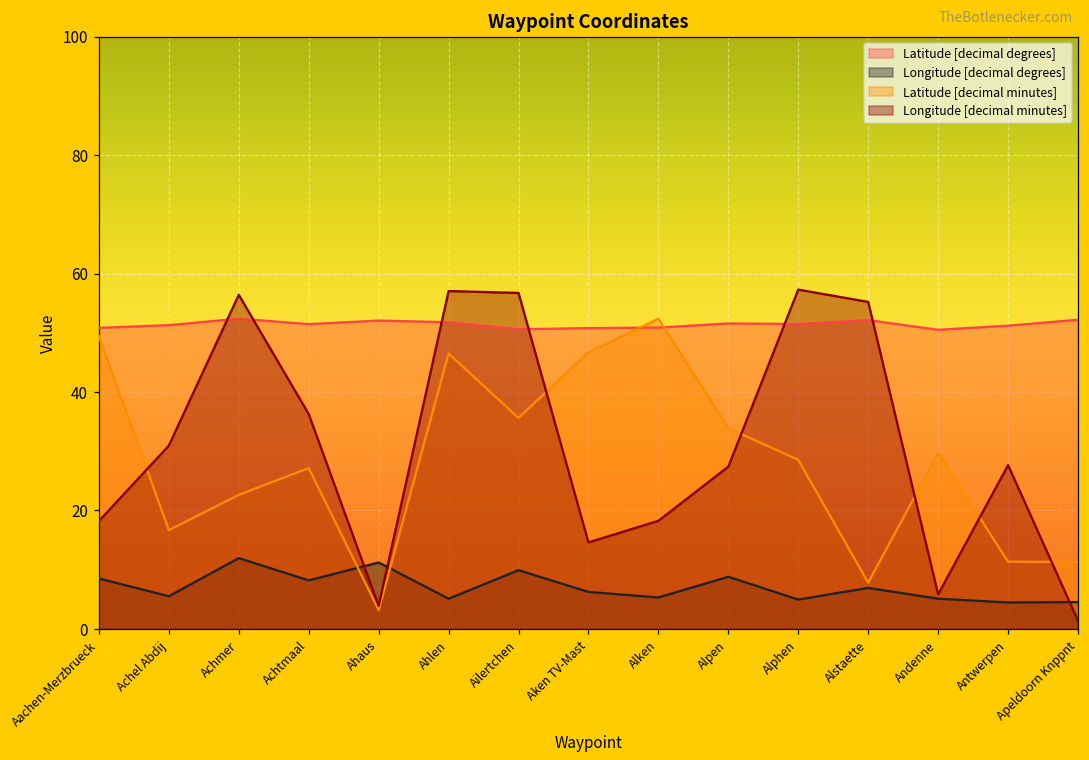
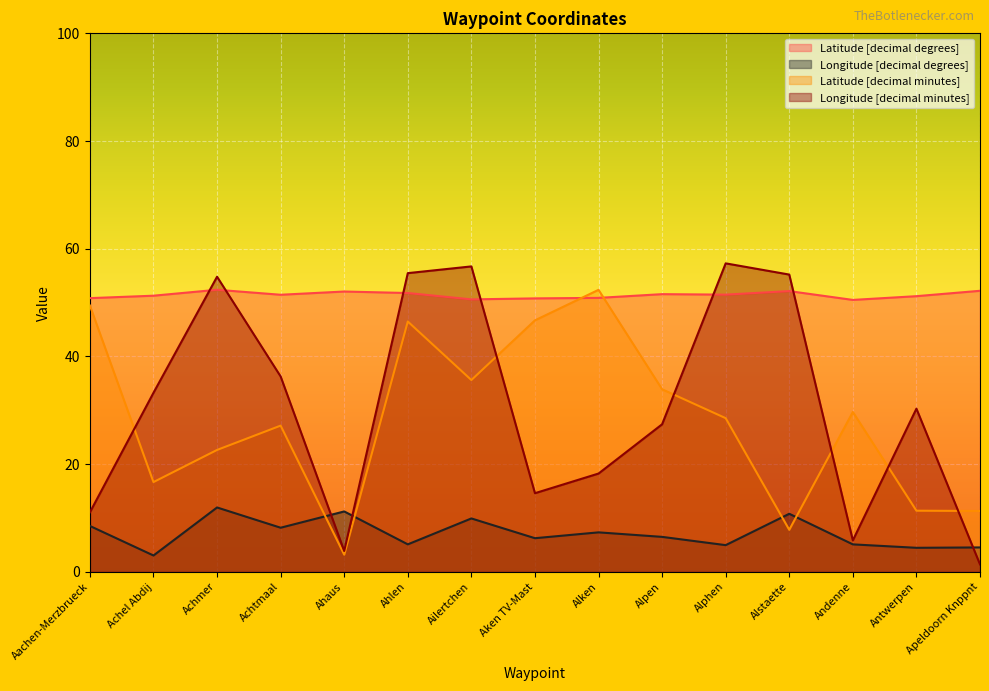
Longitude [decimal minutes], Aachen-Merzbrueck: 18 -> 11
Longitude [decimal degrees], Achel Abdij: 6 -> 3
Longitude [decimal minutes], Achel Abdij: 31 -> 33
Longitude [decimal minutes], Achmer: 56 -> 55
Longitude [decimal minutes], Ahlen: 57 -> 55
Longitude [decimal degrees], Alken: 5 -> 7
Longitude [decimal degrees], Alpen: 9 -> 6
Longitude [decimal degrees], Alstaette: 7 -> 11
Longitude [decimal minutes], Antwerpen: 28 -> 30
